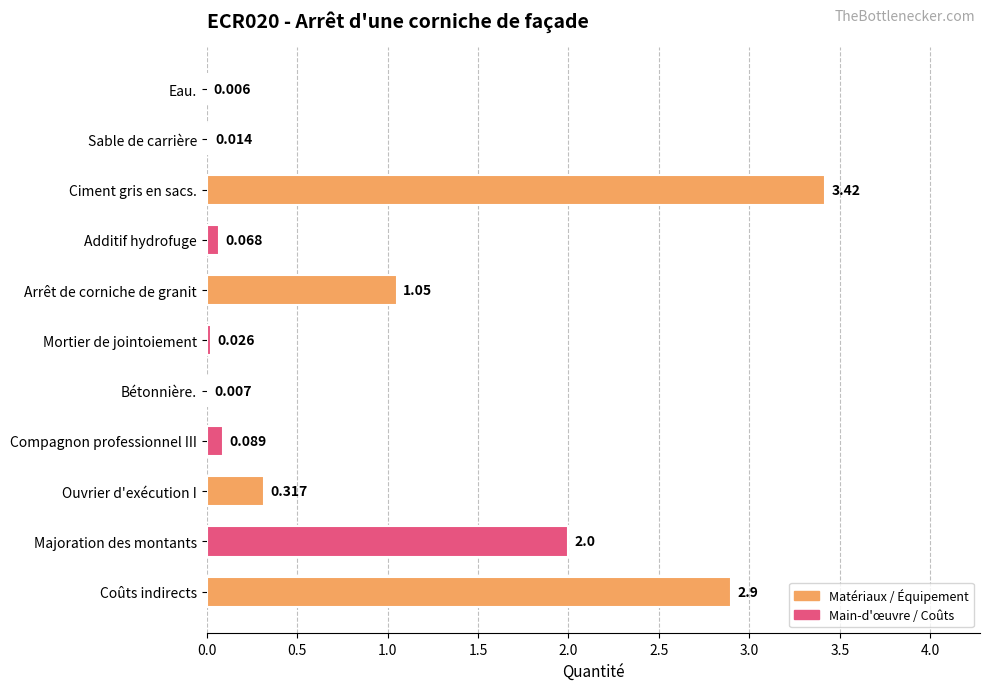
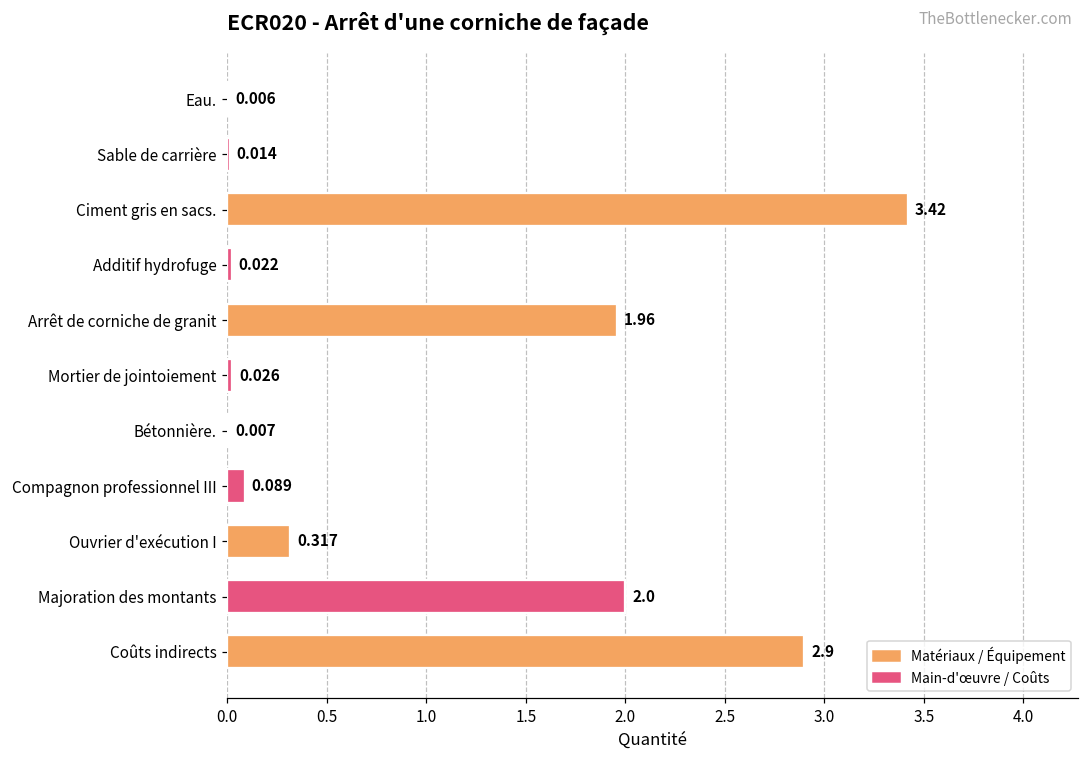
Additif hydrofuge: 0.068 -> 0.022
Arrêt de corniche de granit: 1.05 -> 1.96
